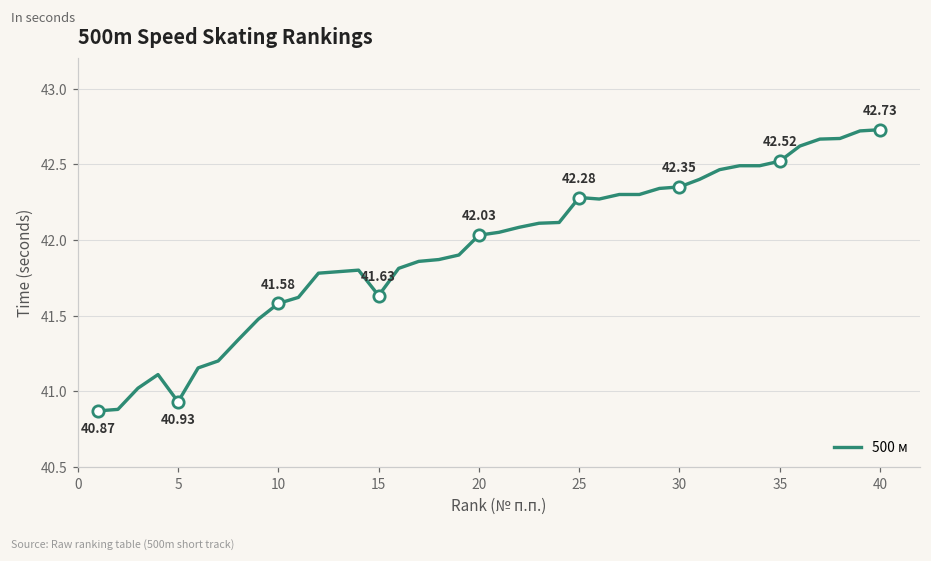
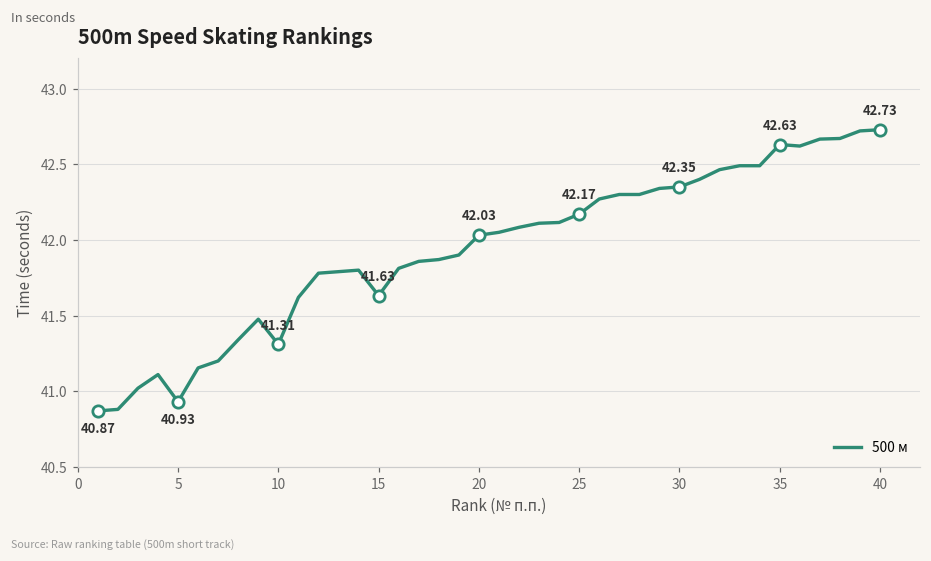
500 м, 10: 41.58 -> 41.31
500 м, 25: 42.28 -> 42.17
500 м, 35: 42.52 -> 42.63
